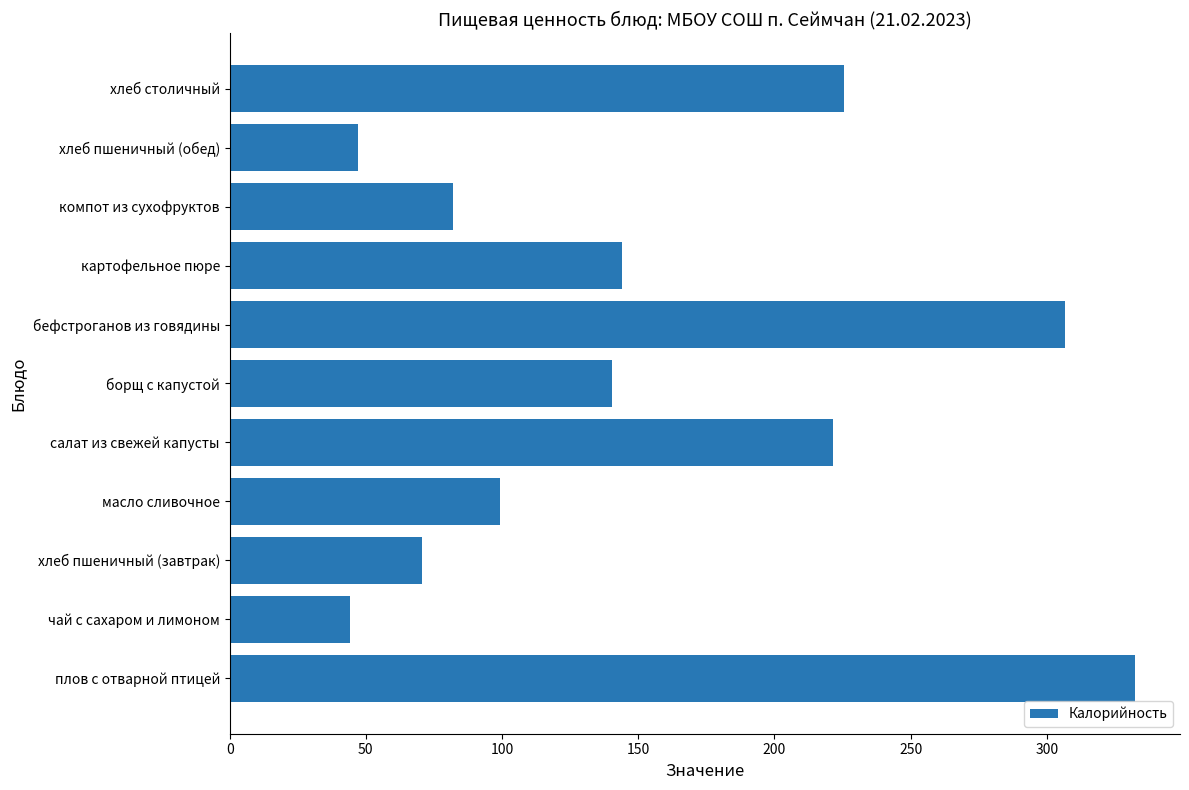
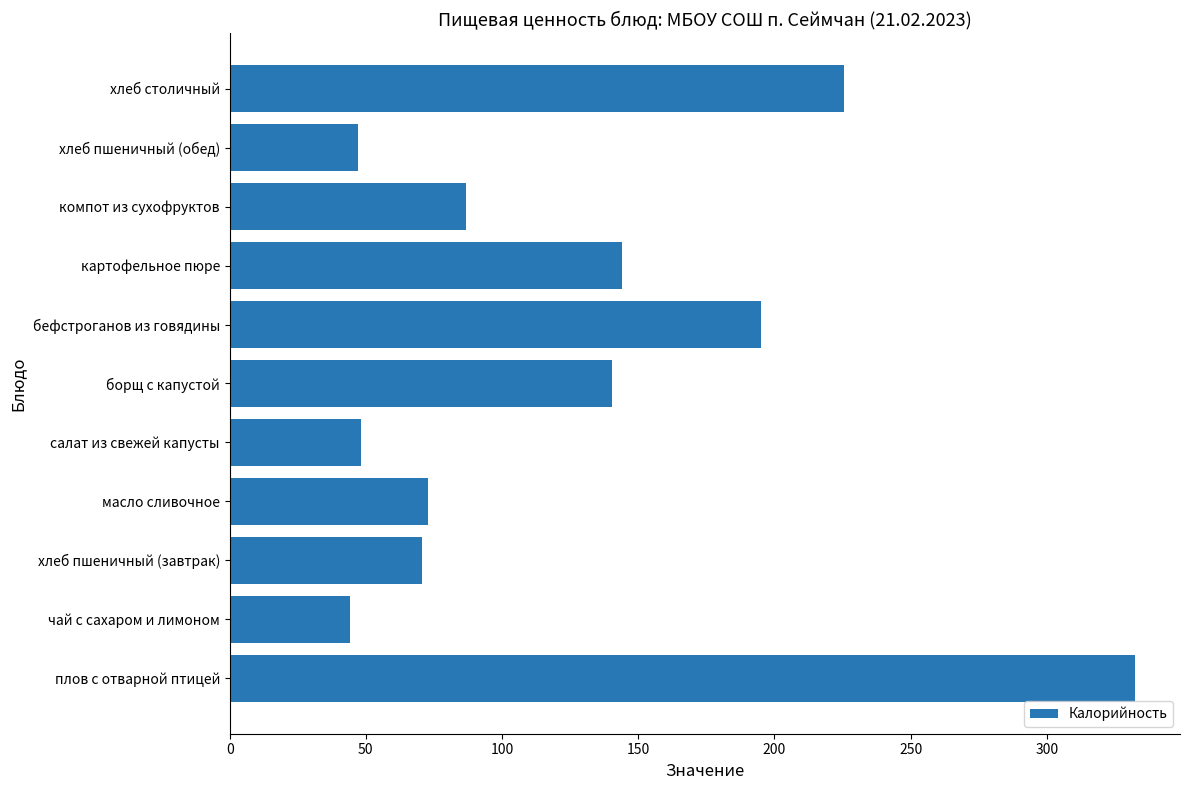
компот из сухофруктов: 82 -> 87
бефстроганов из говядины: 307 -> 195
салат из свежей капусты: 221 -> 48
масло сливочное: 99 -> 73
